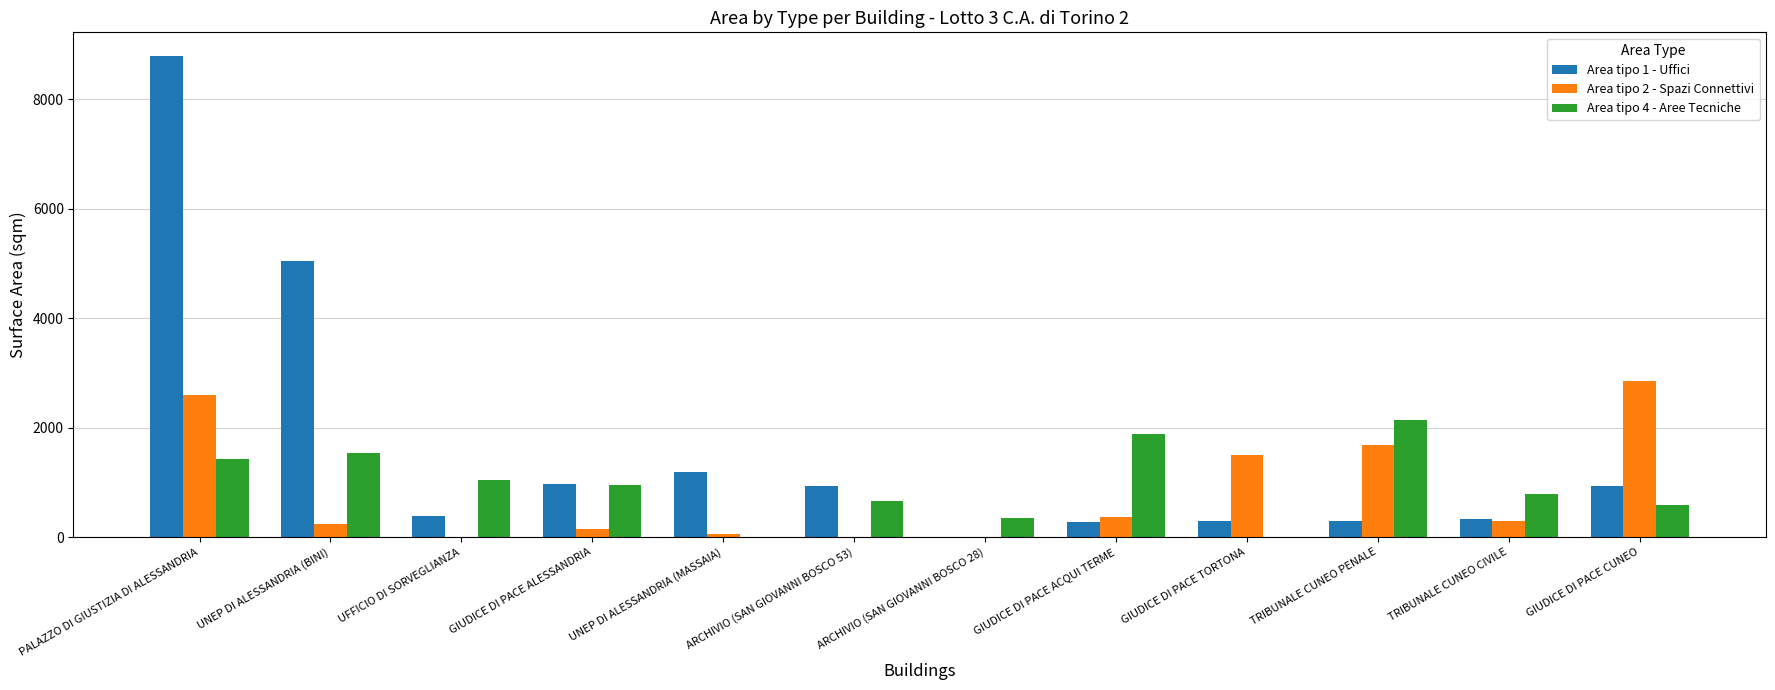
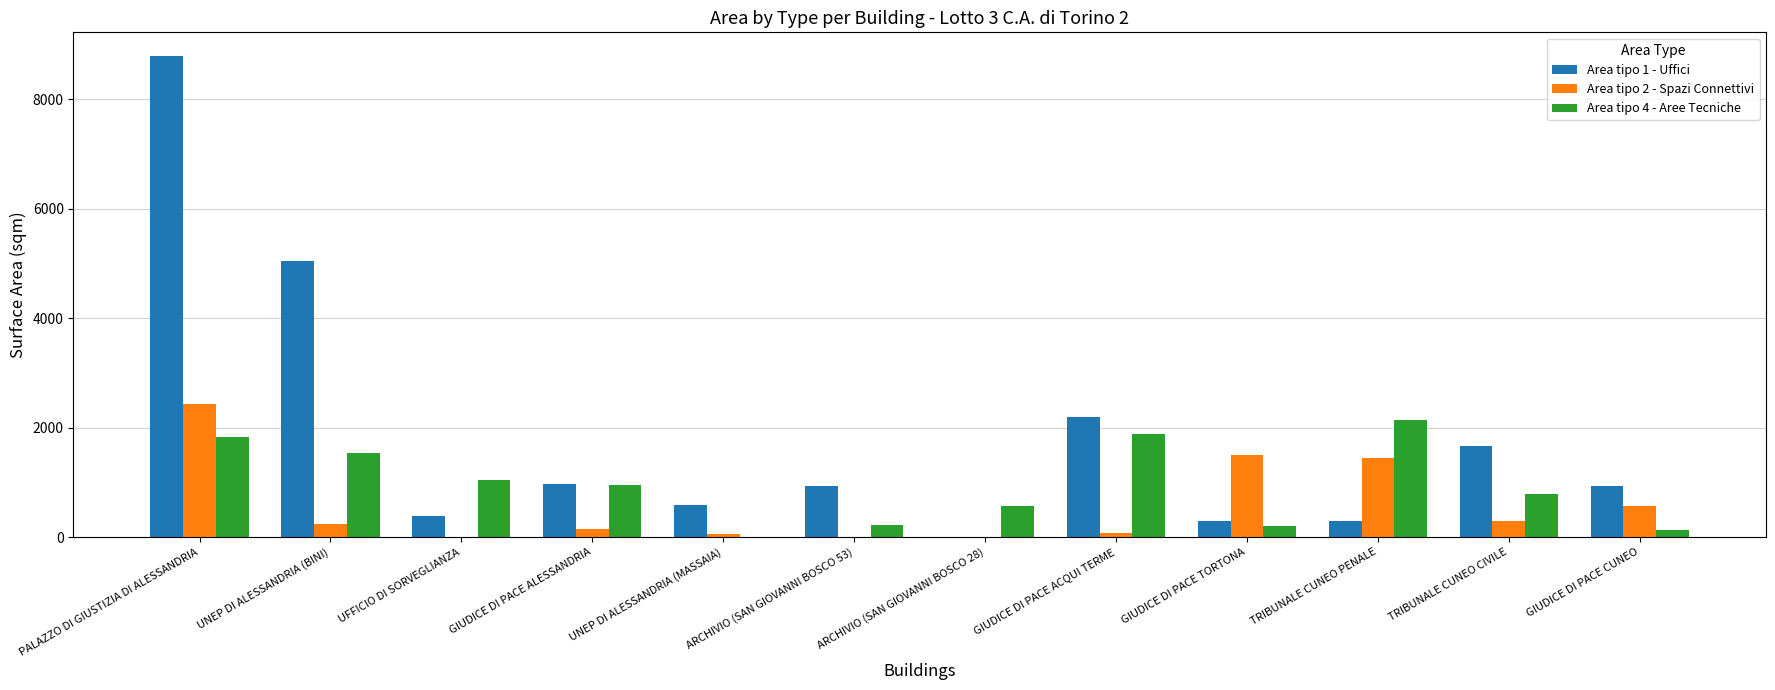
Area tipo 2 - Spazi Connettivi, PALAZZO DI GIUSTIZIA DI ALESSANDRIA: 2600 -> 2400
Area tipo 4 - Aree Tecniche, PALAZZO DI GIUSTIZIA DI ALESSANDRIA: 1400 -> 1800
Area tipo 1 - Uffici, UNEP DI ALESSANDRIA (MASSAIA): 1200 -> 600
Area tipo 4 - Aree Tecniche, ARCHIVIO (SAN GIOVANNI BOSCO 53): 700 -> 200
Area tipo 4 - Aree Tecniche, ARCHIVIO (SAN GIOVANNI BOSCO 28): 400 -> 600
Area tipo 1 - Uffici, GIUDICE DI PACE ACQUI TERME: 300 -> 2200
Area tipo 2 - Spazi Connettivi, GIUDICE DI PACE ACQUI TERME: 400 -> 100
Area tipo 4 - Aree Tecniche, GIUDICE DI PACE TORTONA: 0 -> 200
Area tipo 2 - Spazi Connettivi, TRIBUNALE CUNEO PENALE: 1700 -> 1500
Area tipo 1 - Uffici, TRIBUNALE CUNEO CIVILE: 300 -> 1700
Area tipo 2 - Spazi Connettivi, GIUDICE DI PACE CUNEO: 2900 -> 600
Area tipo 4 - Aree Tecniche, GIUDICE DI PACE CUNEO: 600 -> 100
